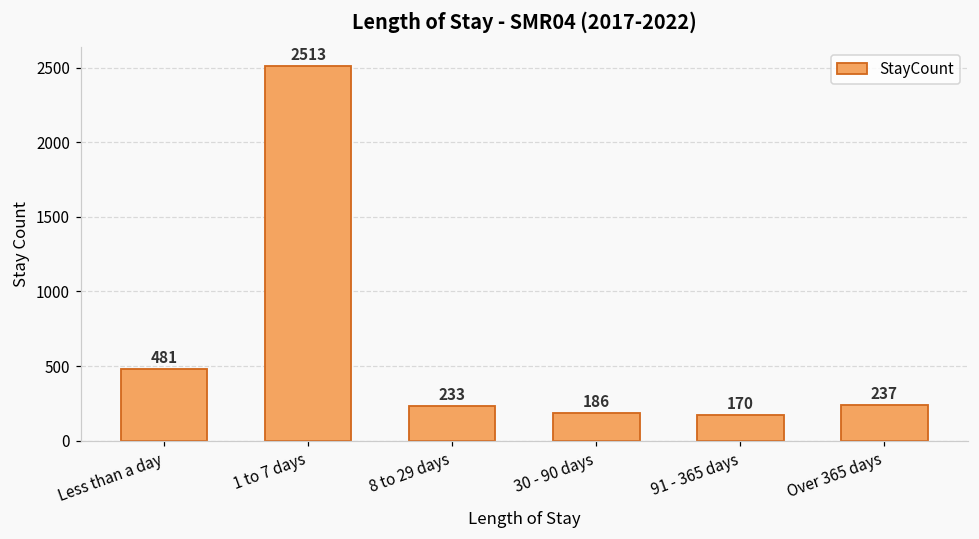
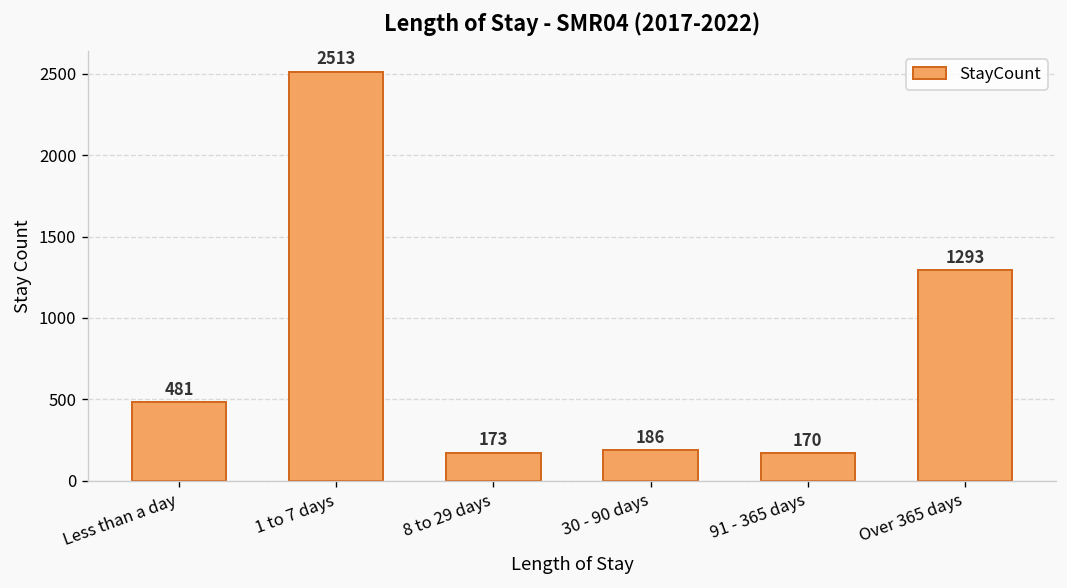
8 to 29 days: 233 -> 173
Over 365 days: 237 -> 1293
